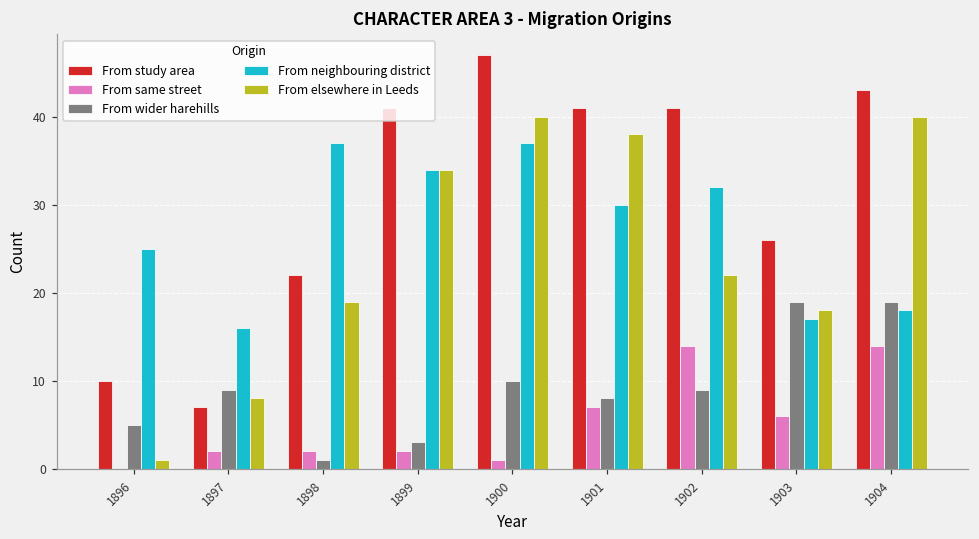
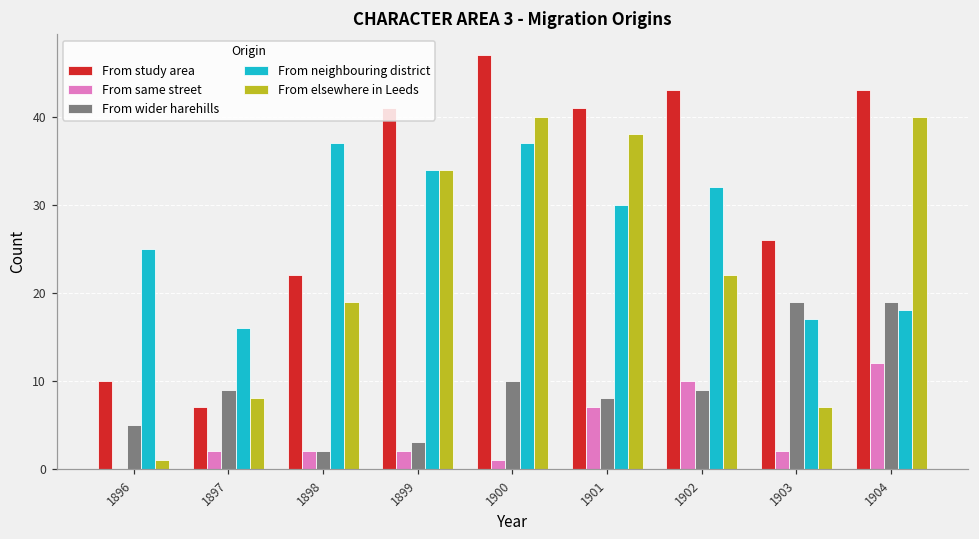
From wider harehills, 1898: 1 -> 2
From study area, 1902: 41 -> 43
From same street, 1902: 14 -> 10
From same street, 1903: 6 -> 2
From elsewhere in Leeds, 1903: 18 -> 7
From same street, 1904: 14 -> 12
